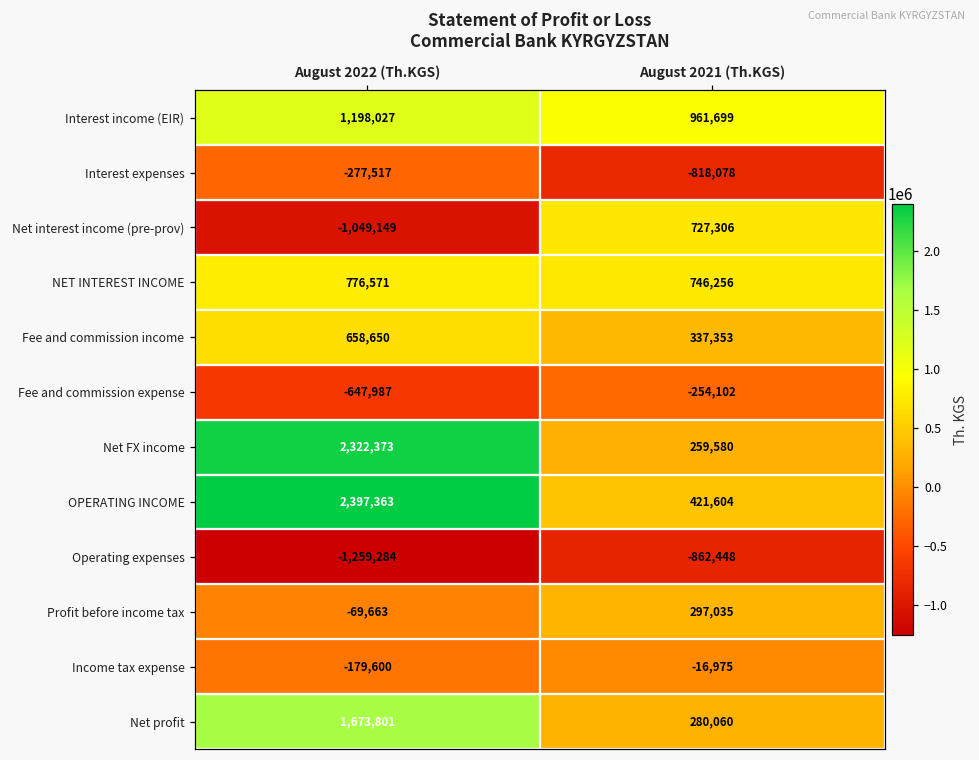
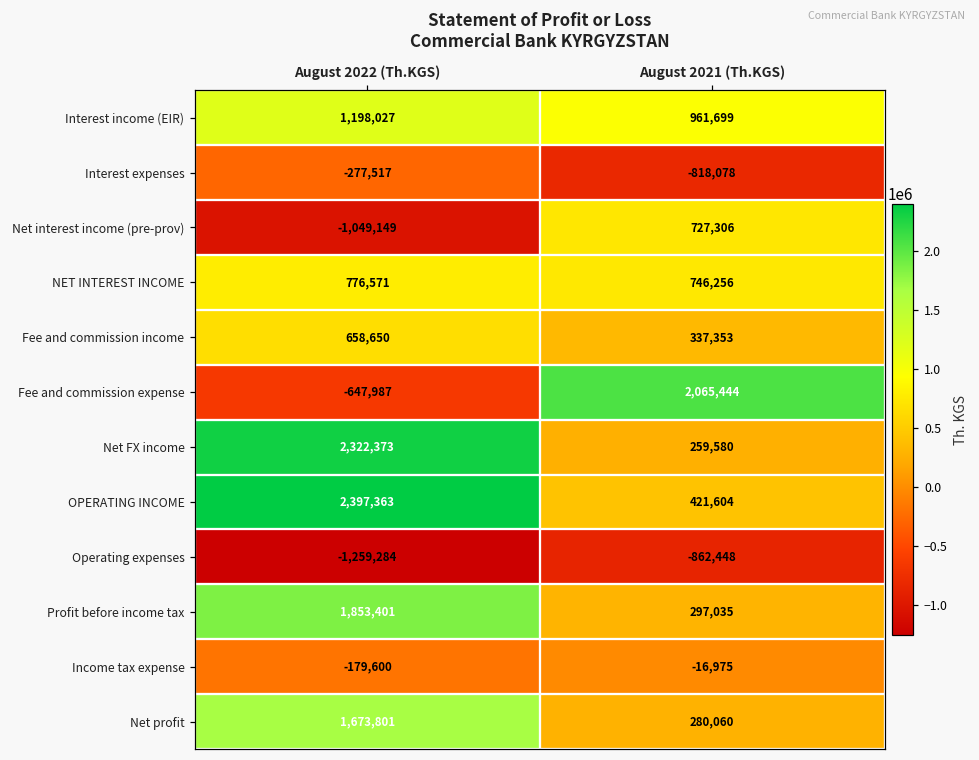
Fee and commission expense, August 2021 (Th.KGS): -254,102 -> 2,065,444
Profit before income tax, August 2022 (Th.KGS): -69,663 -> 1,853,401
